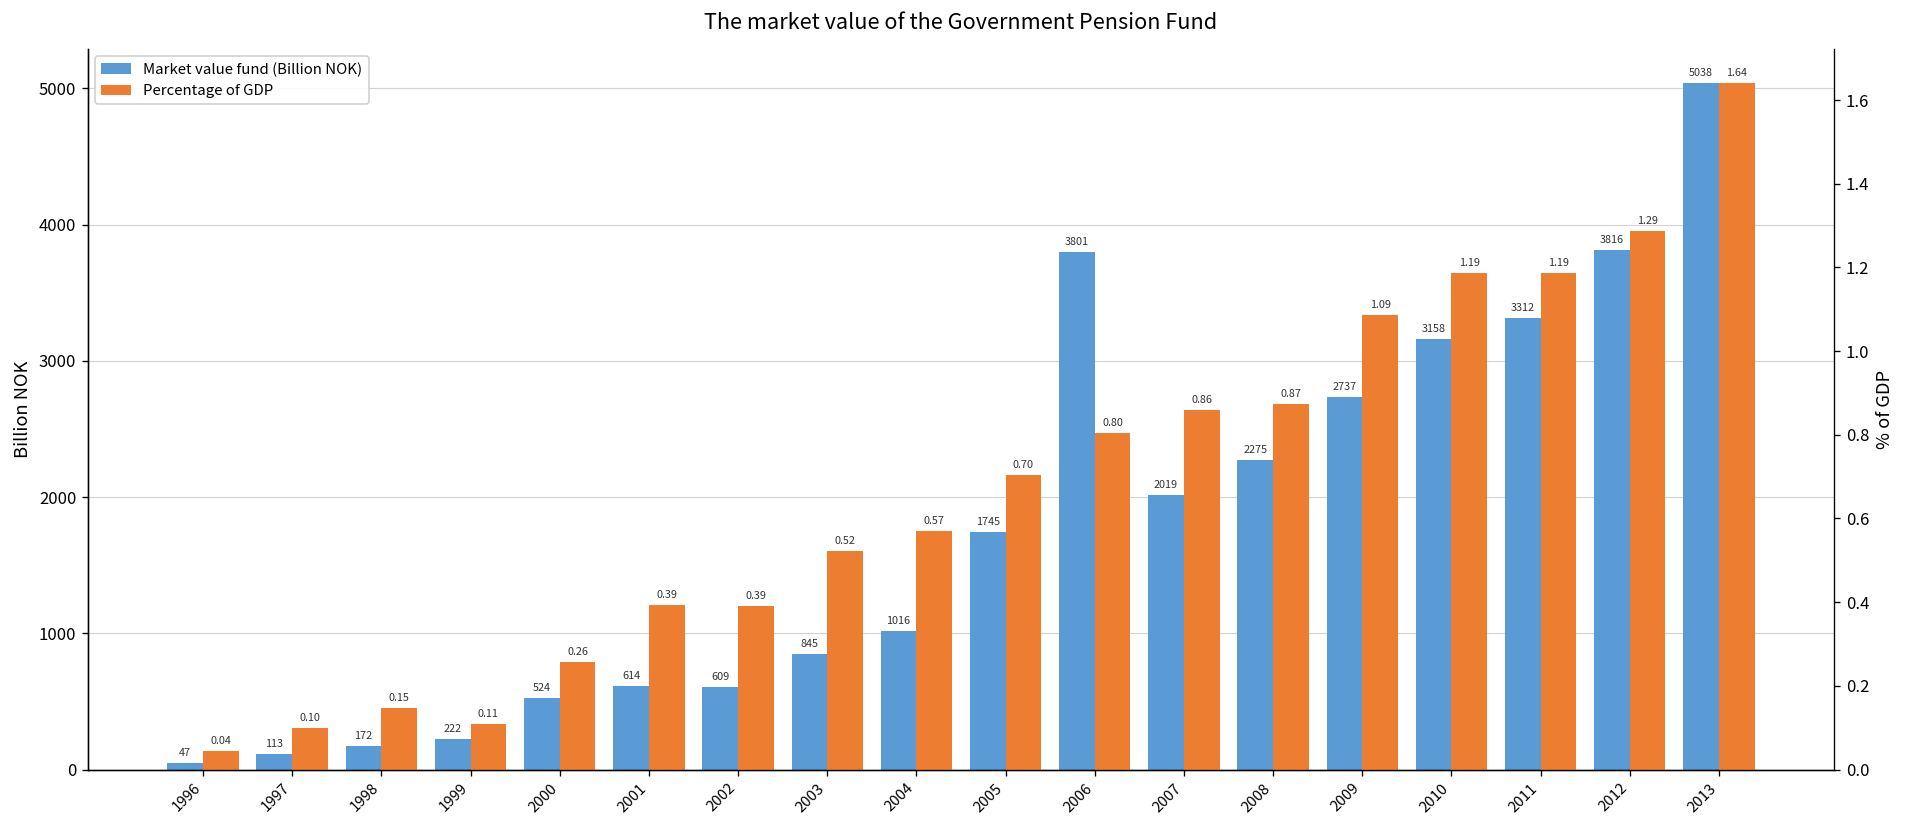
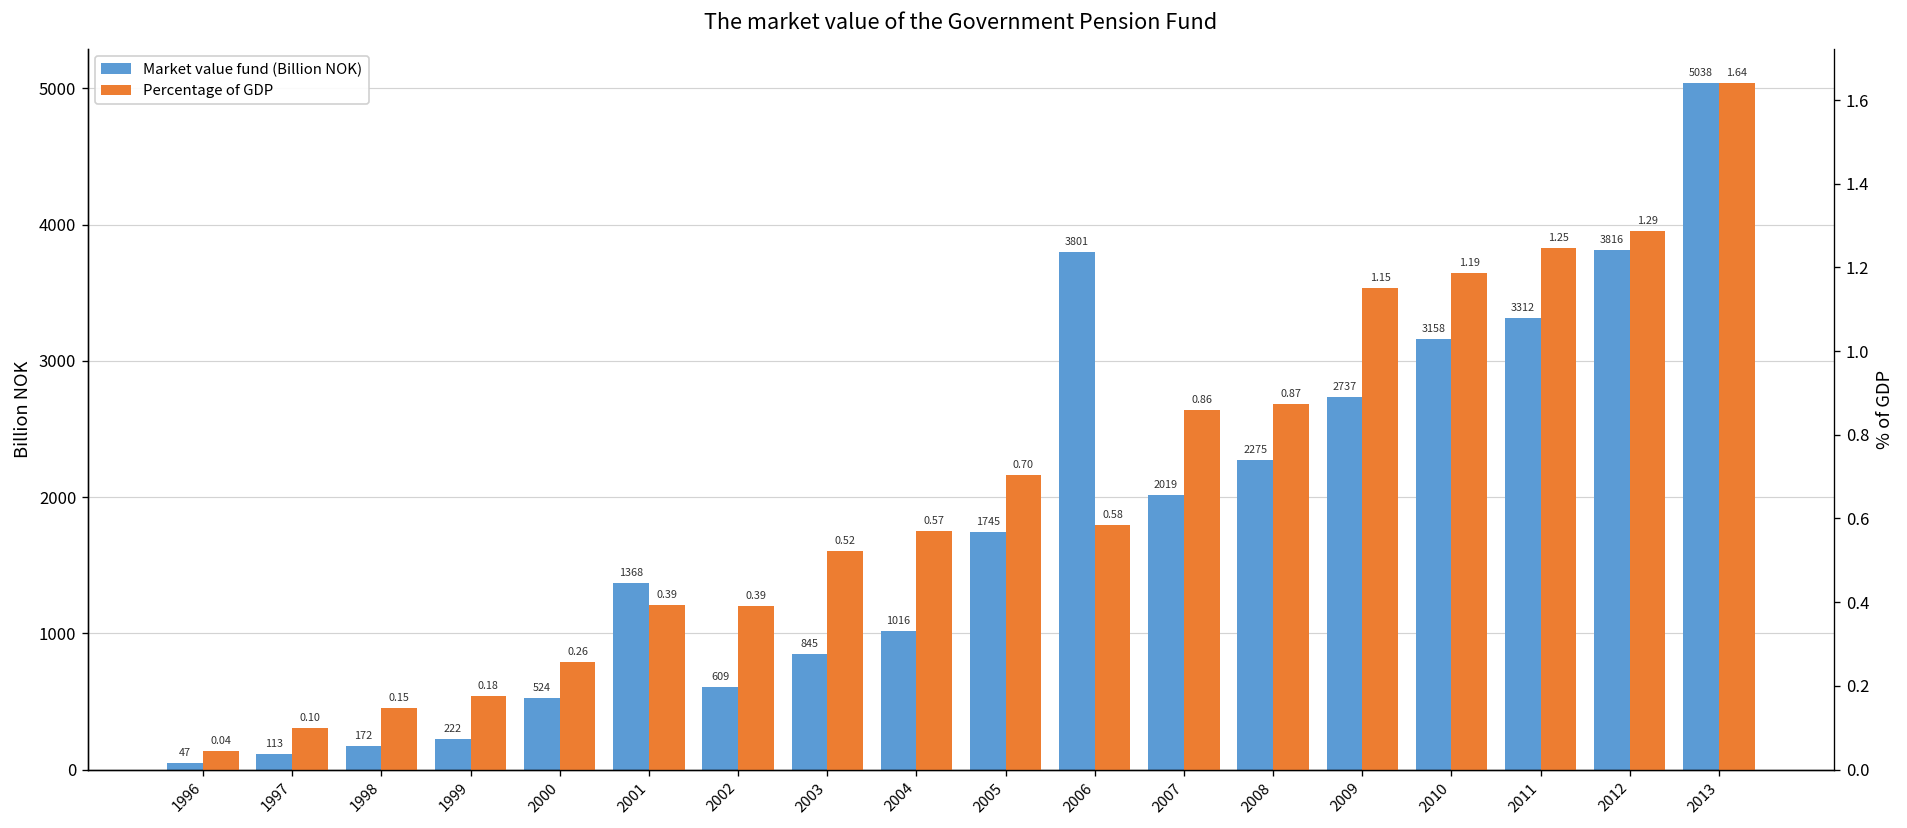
Market value fund (Billion NOK), 2001: 614 -> 1368
Percentage of GDP, 1999: 0.11 -> 0.18
Percentage of GDP, 2006: 0.80 -> 0.58
Percentage of GDP, 2009: 1.09 -> 1.15
Percentage of GDP, 2011: 1.19 -> 1.25
